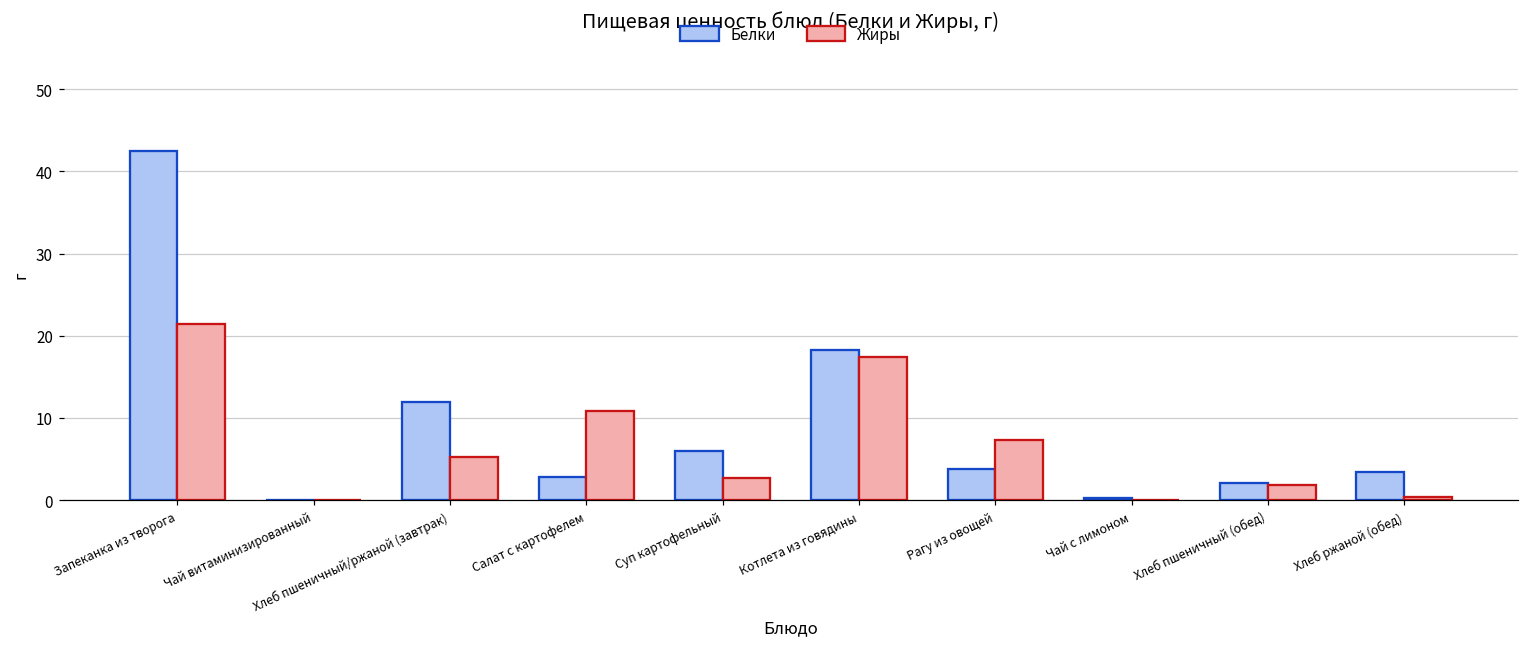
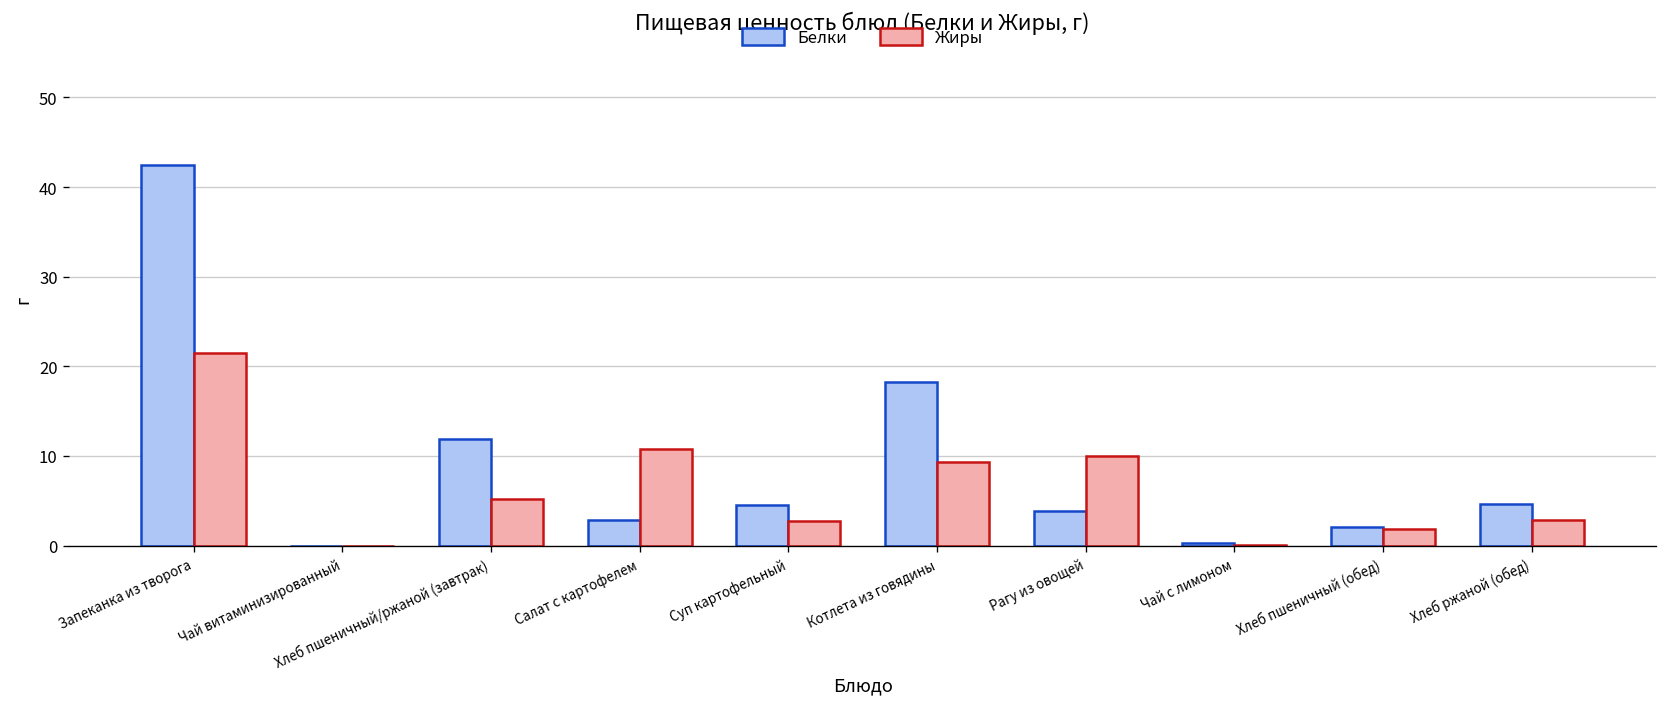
Белки, Суп картофельный: 6 -> 4
Жиры, Котлета из говядины: 17 -> 9
Жиры, Рагу из овощей: 7 -> 10
Белки, Хлеб ржаной (обед): 3 -> 5
Жиры, Хлеб ржаной (обед): 0 -> 3
